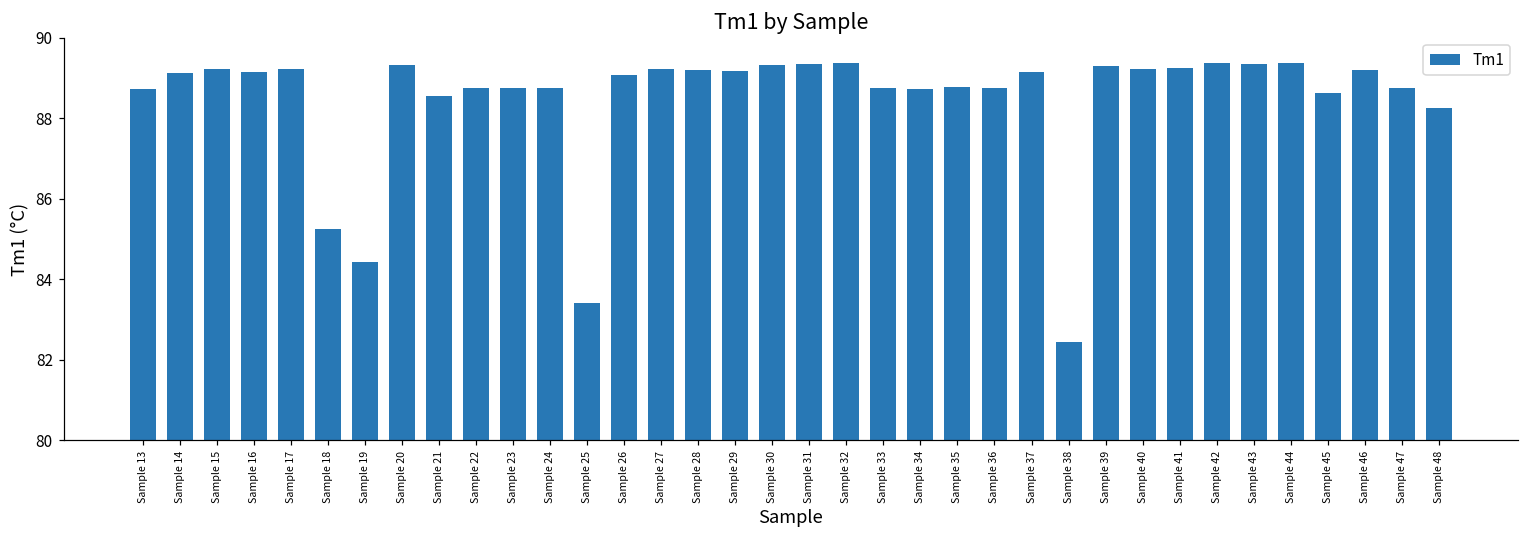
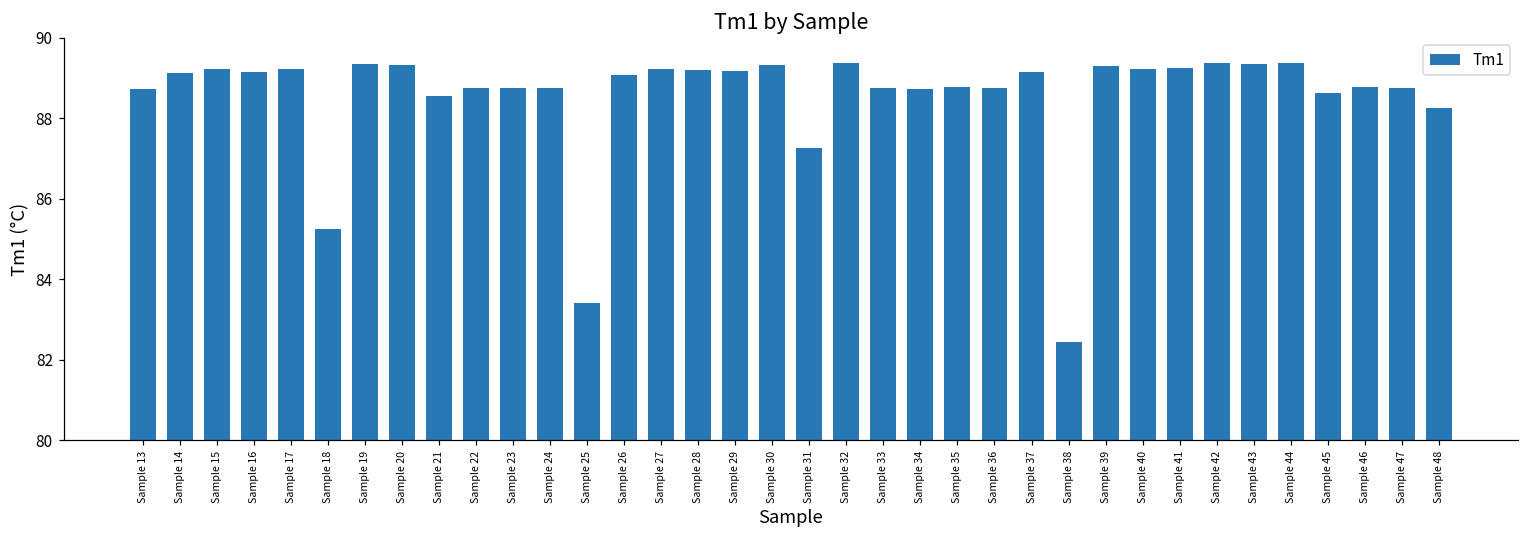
Sample 19: 84.4 -> 89.4
Sample 31: 89.3 -> 87.3
Sample 46: 89.2 -> 88.8
